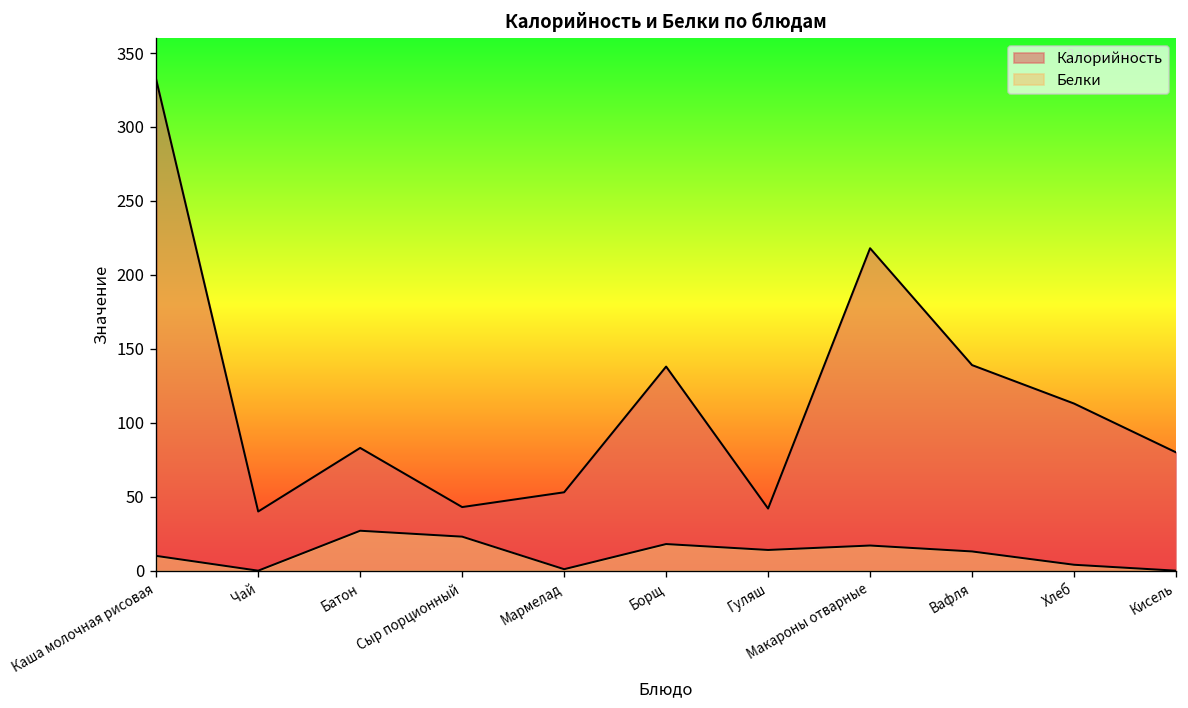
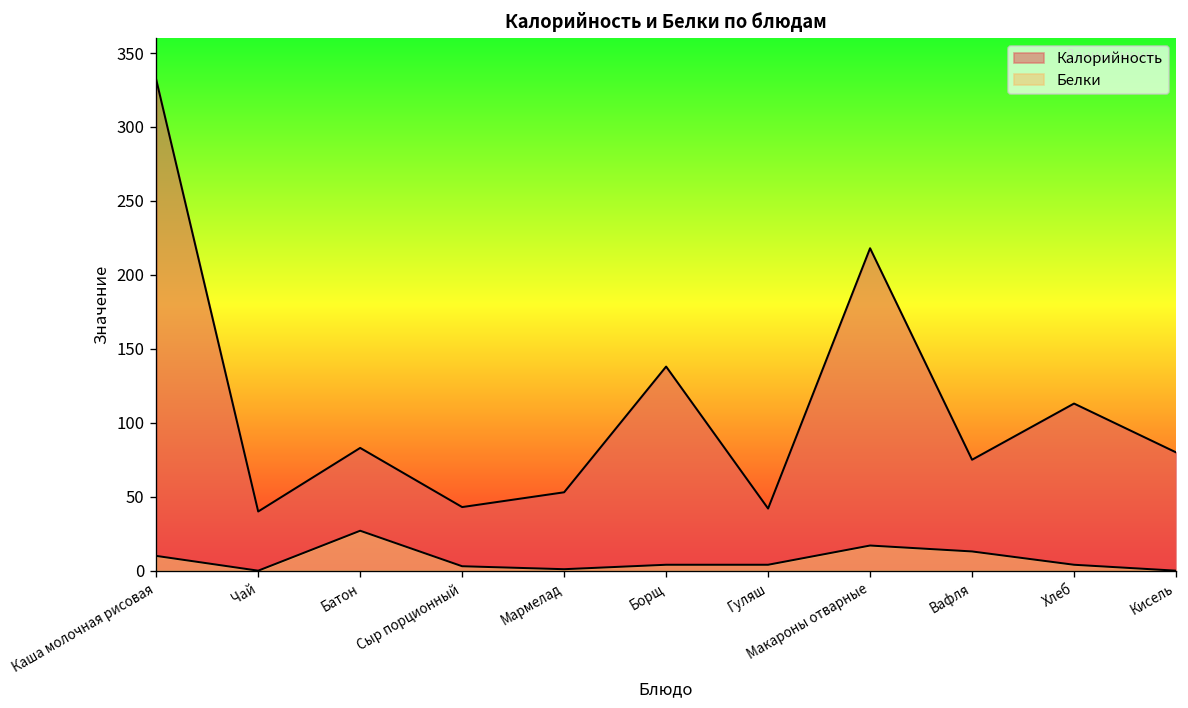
Белки, Сыр порционный: 23 -> 3
Белки, Борщ: 18 -> 4
Белки, Гуляш: 14 -> 4
Калорийность, Вафля: 139 -> 75
